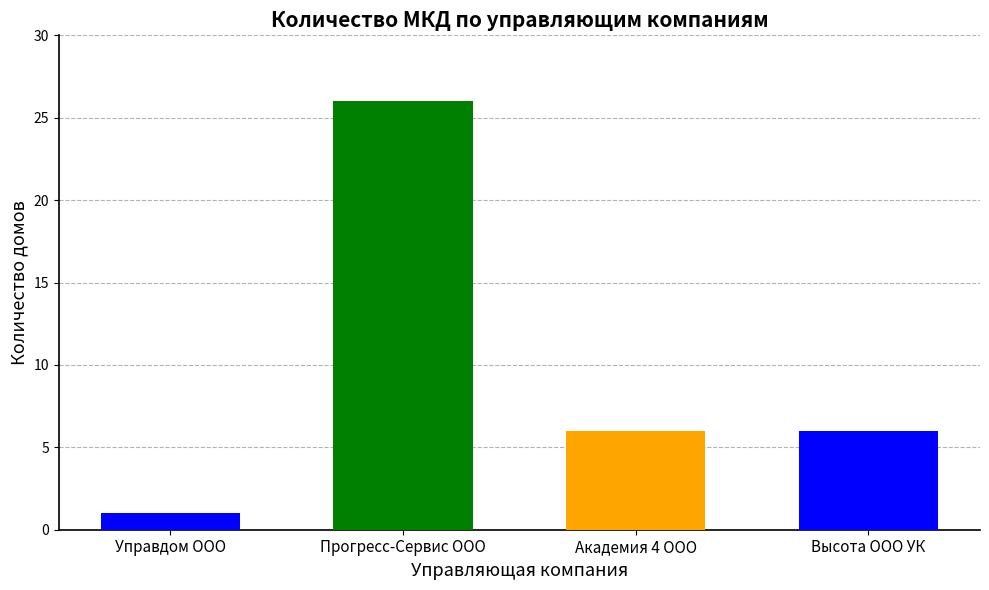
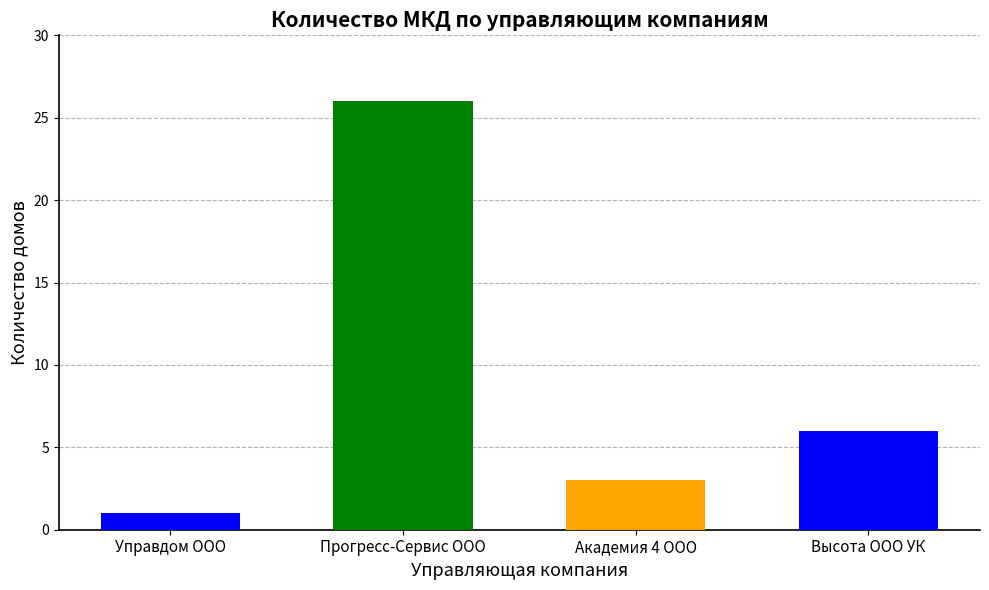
Академия 4 ООО: 6 -> 3
